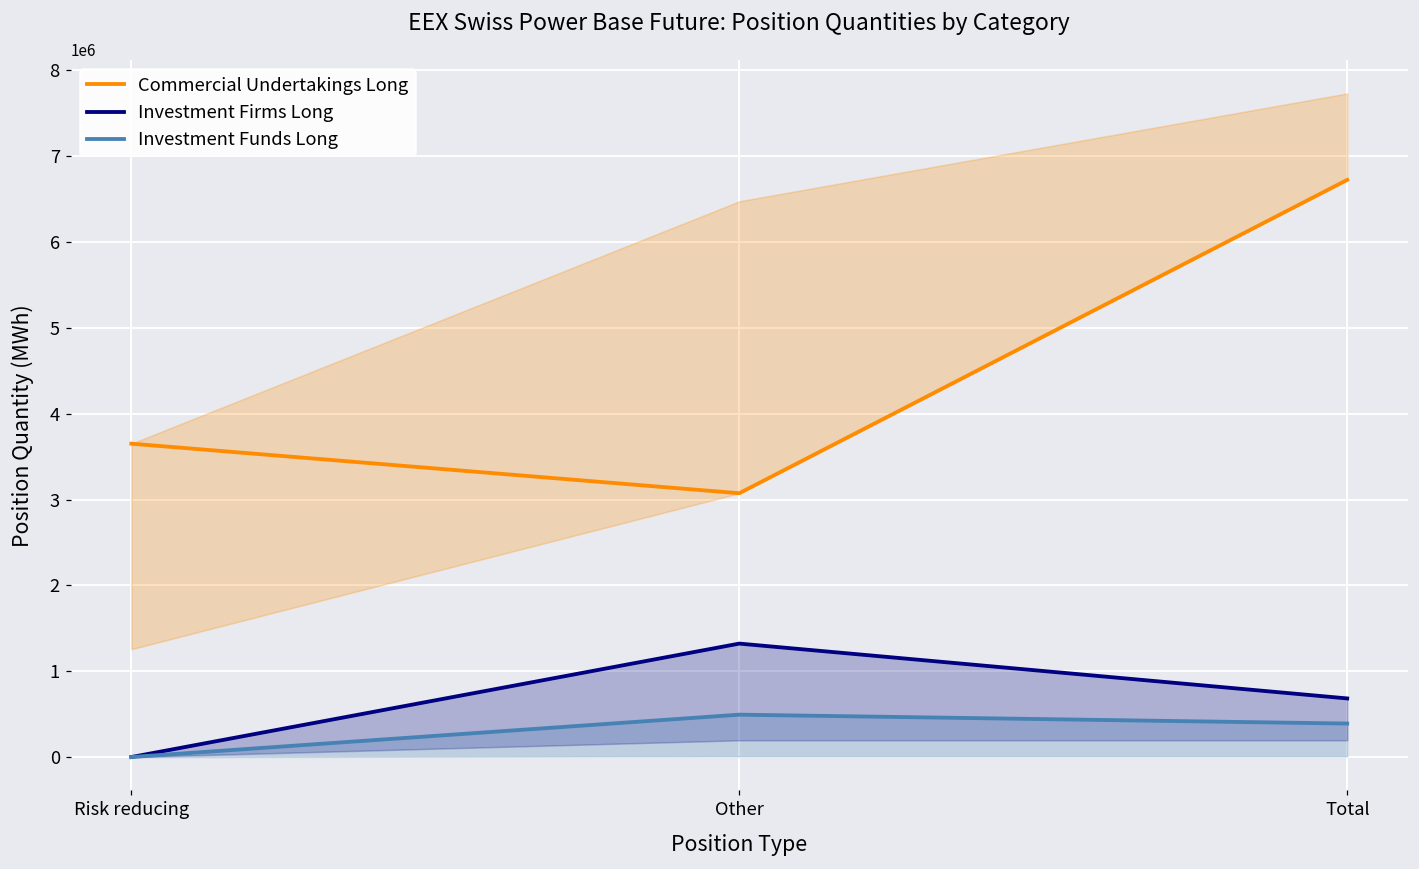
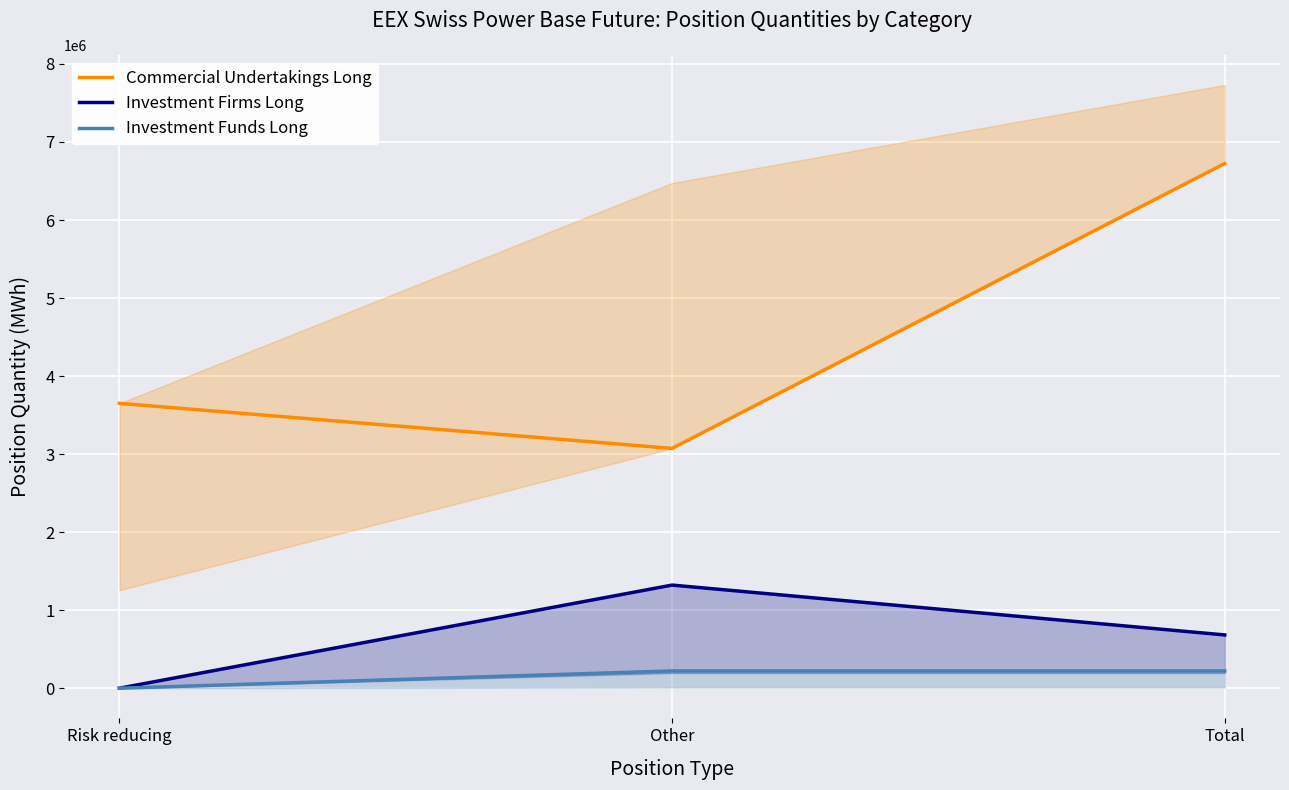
Investment Funds Long, Other: 500000 -> 200000
Investment Funds Long, Total: 400000 -> 200000
